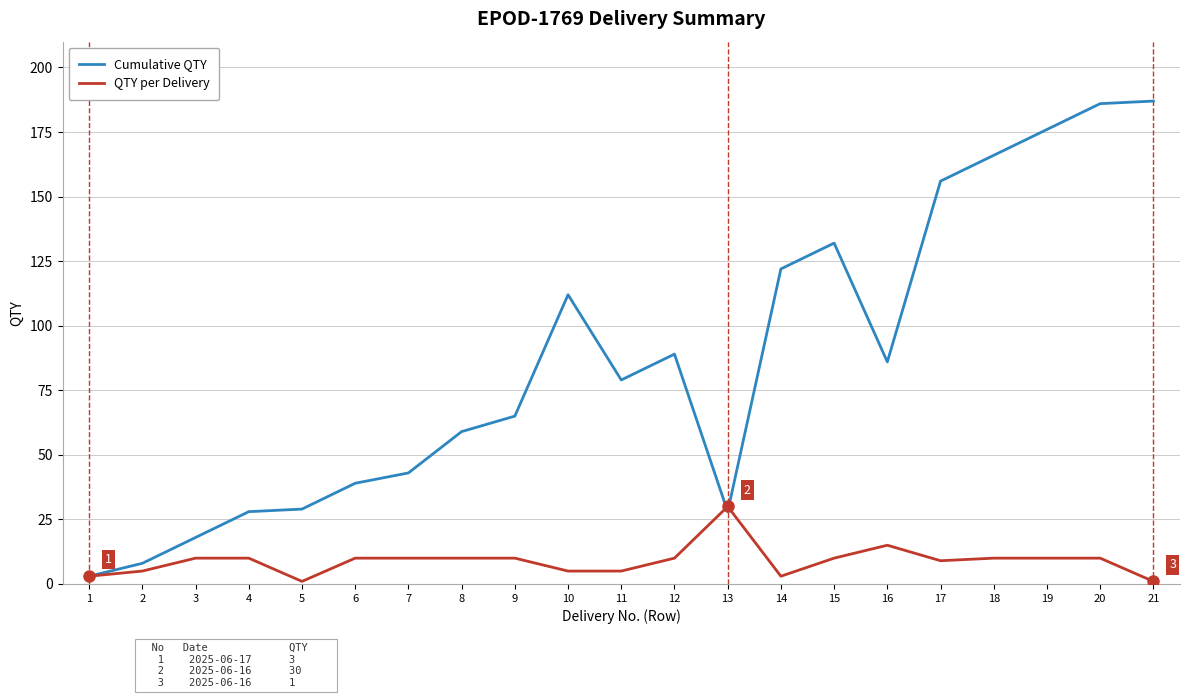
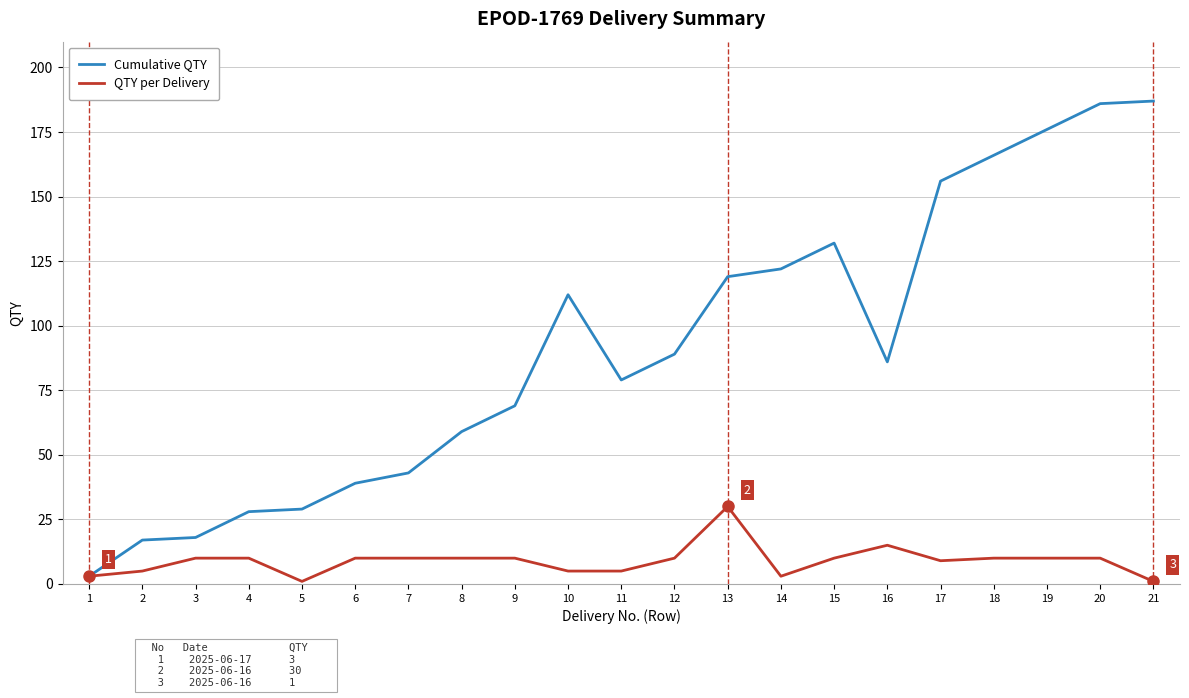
Cumulative QTY, 2: 8 -> 17
Cumulative QTY, 9: 65 -> 69
Cumulative QTY, 13: 28 -> 119
